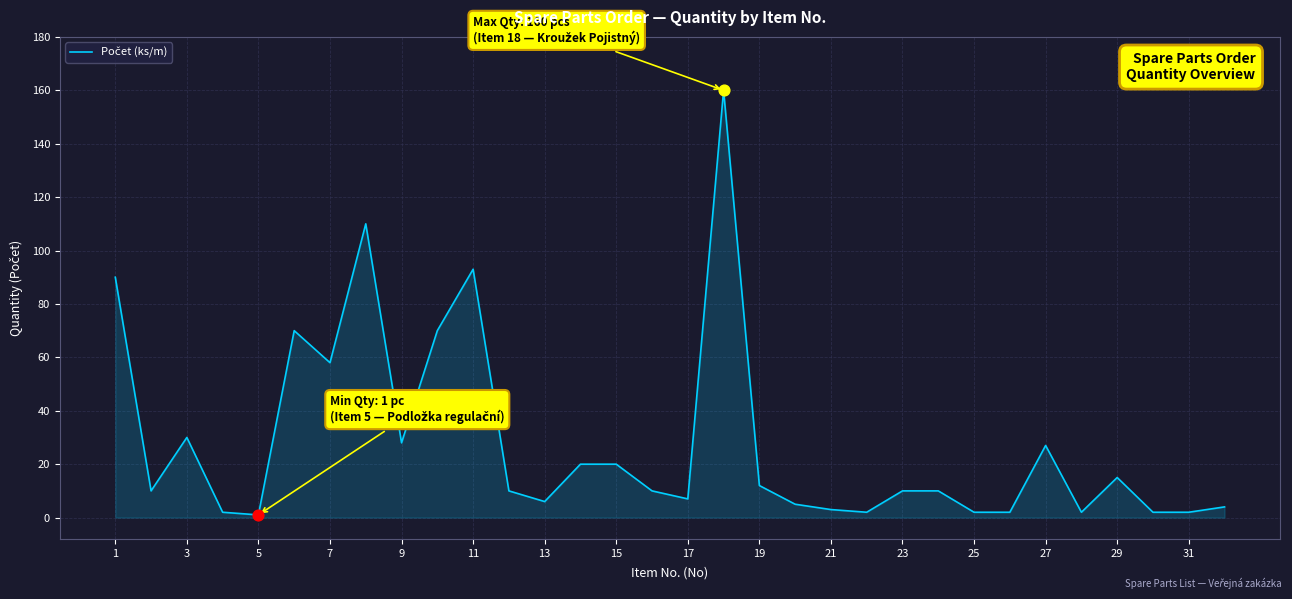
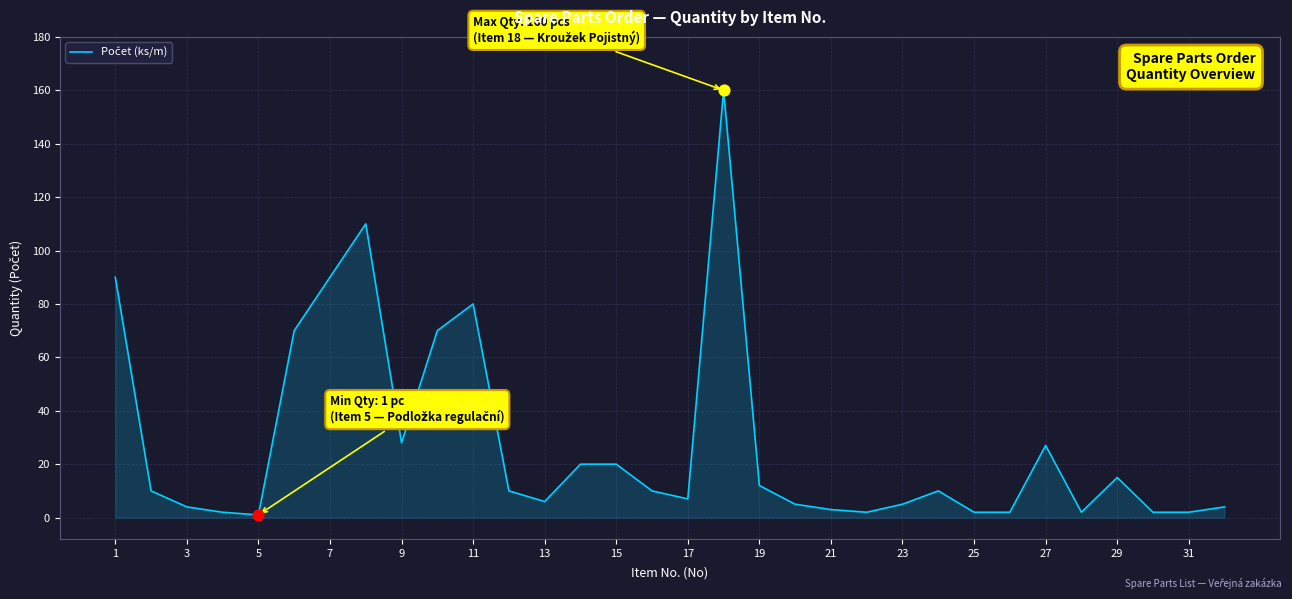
Počet (ks/m), 3: 30 -> 4
Počet (ks/m), 7: 58 -> 90
Počet (ks/m), 11: 93 -> 80
Počet (ks/m), 23: 10 -> 5
